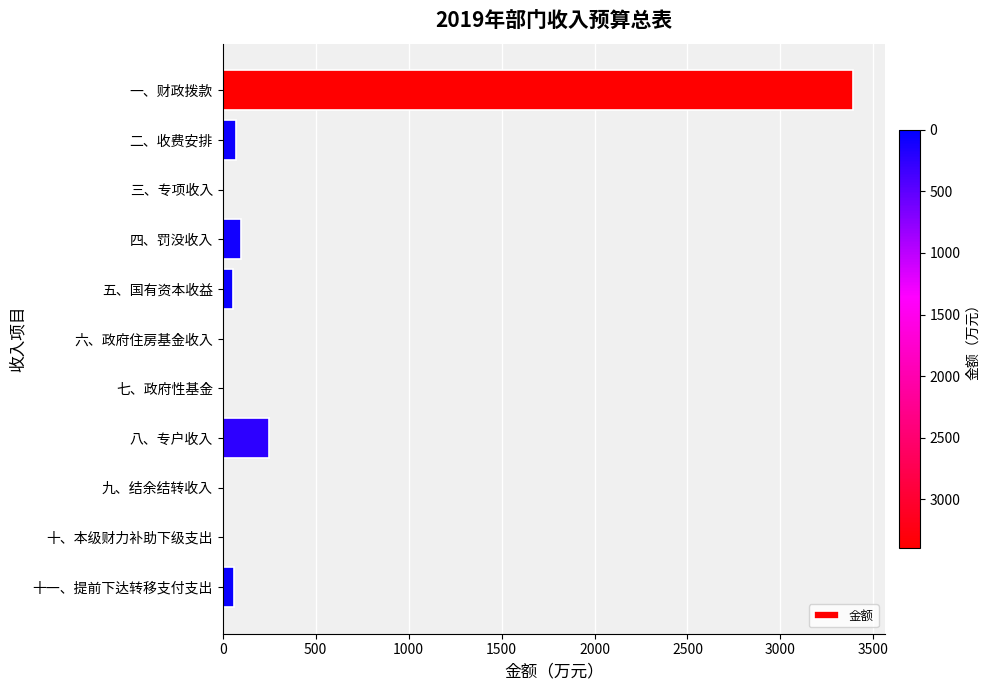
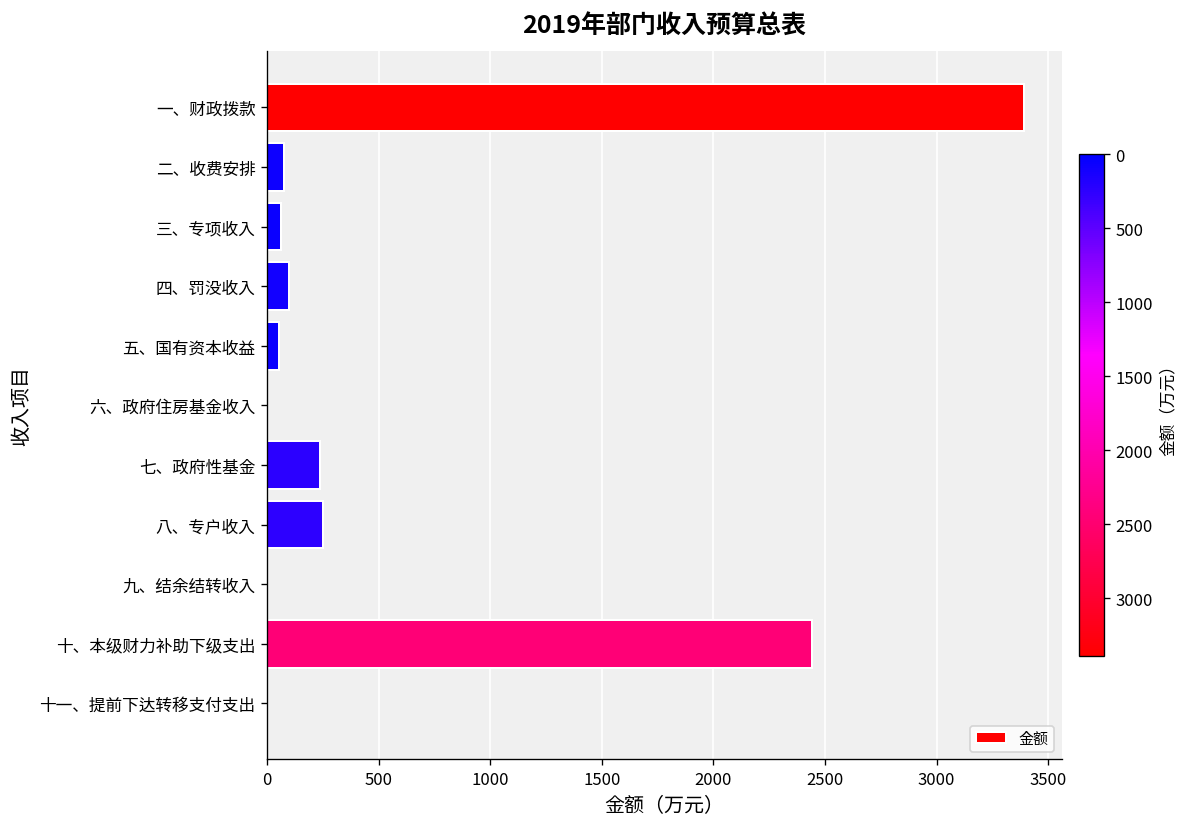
三、专项收入: 0 -> 60
七、政府性基金: 0 -> 240
十、本级财力补助下级支出: 0 -> 2440
十一、提前下达转移支付支出: 60 -> 0
